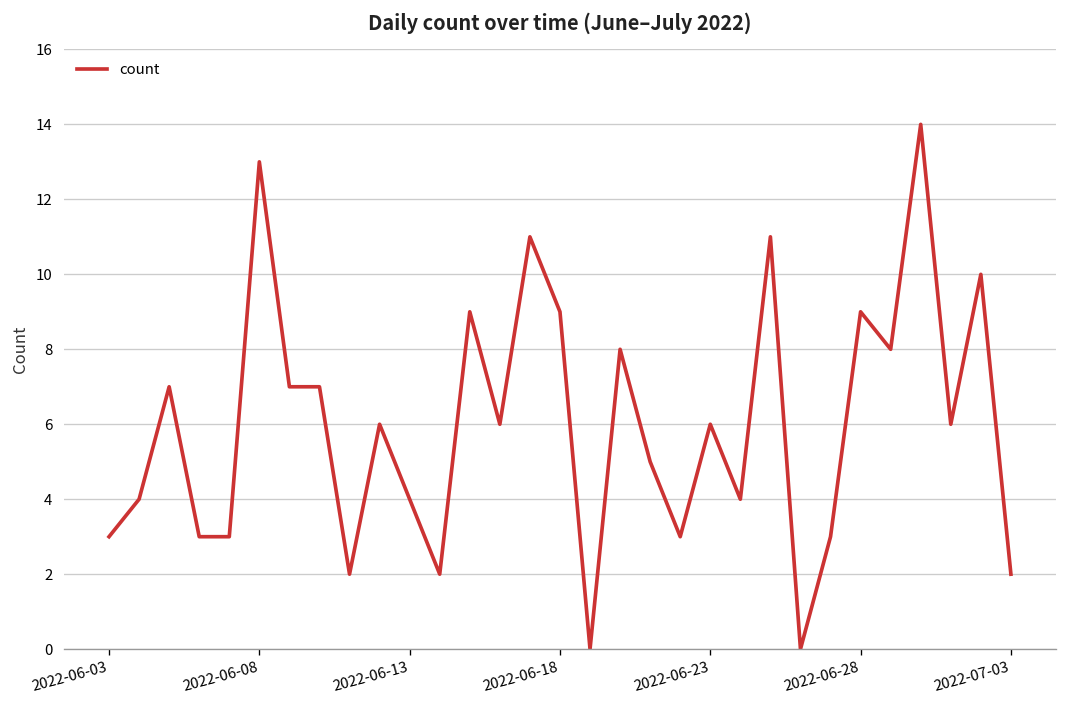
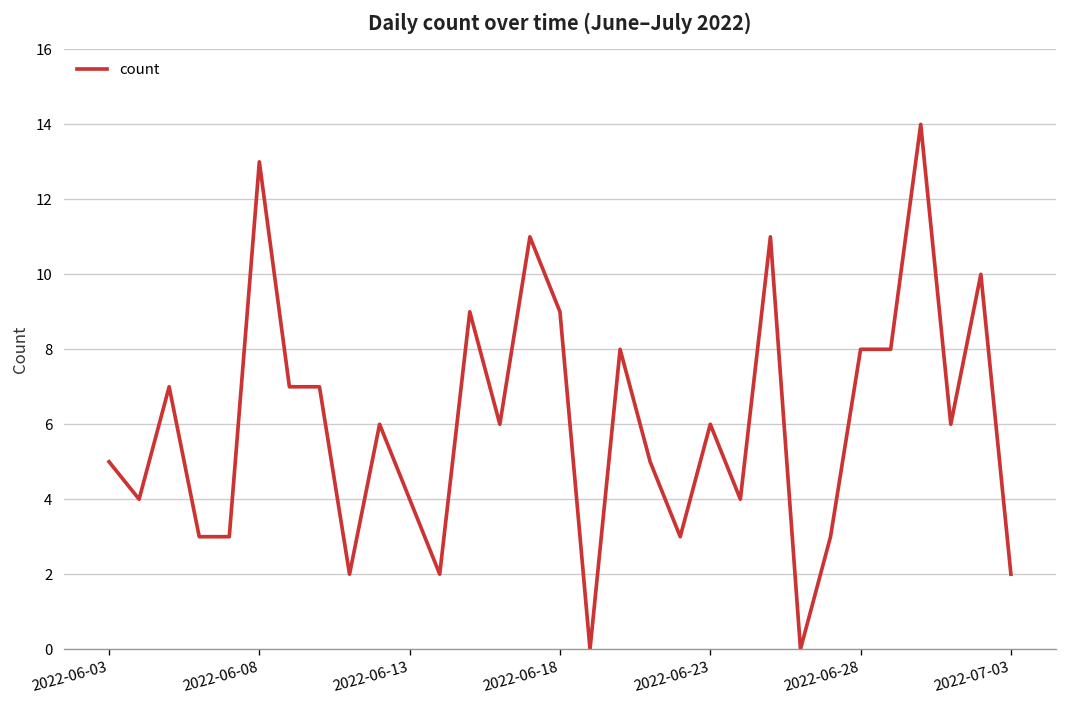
2022-06-03: 3 -> 5
2022-06-28: 9 -> 8
